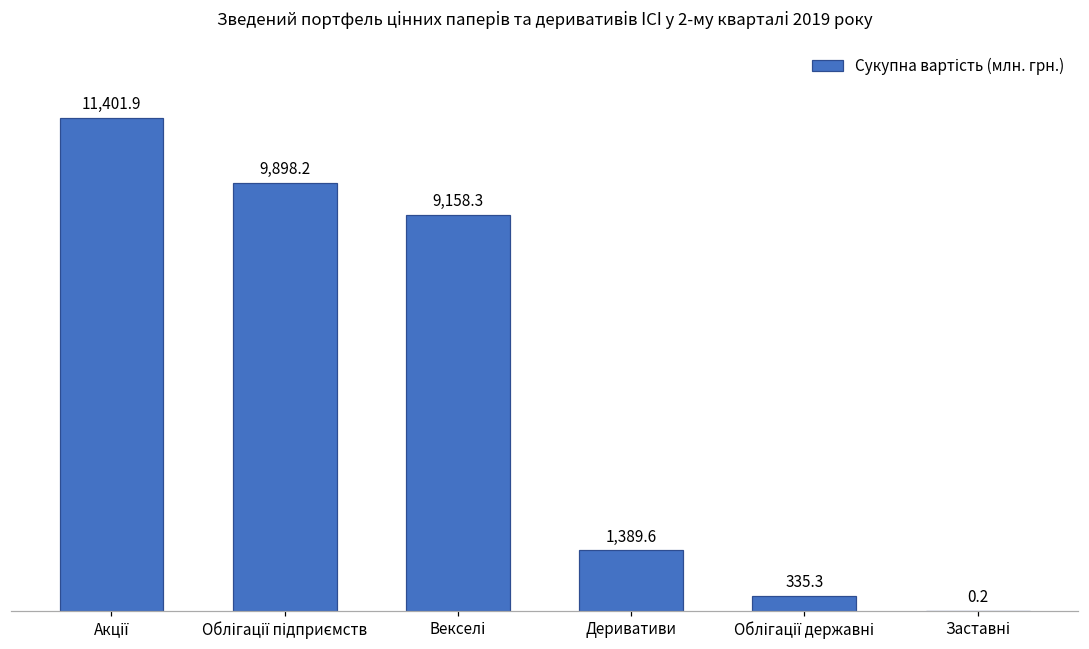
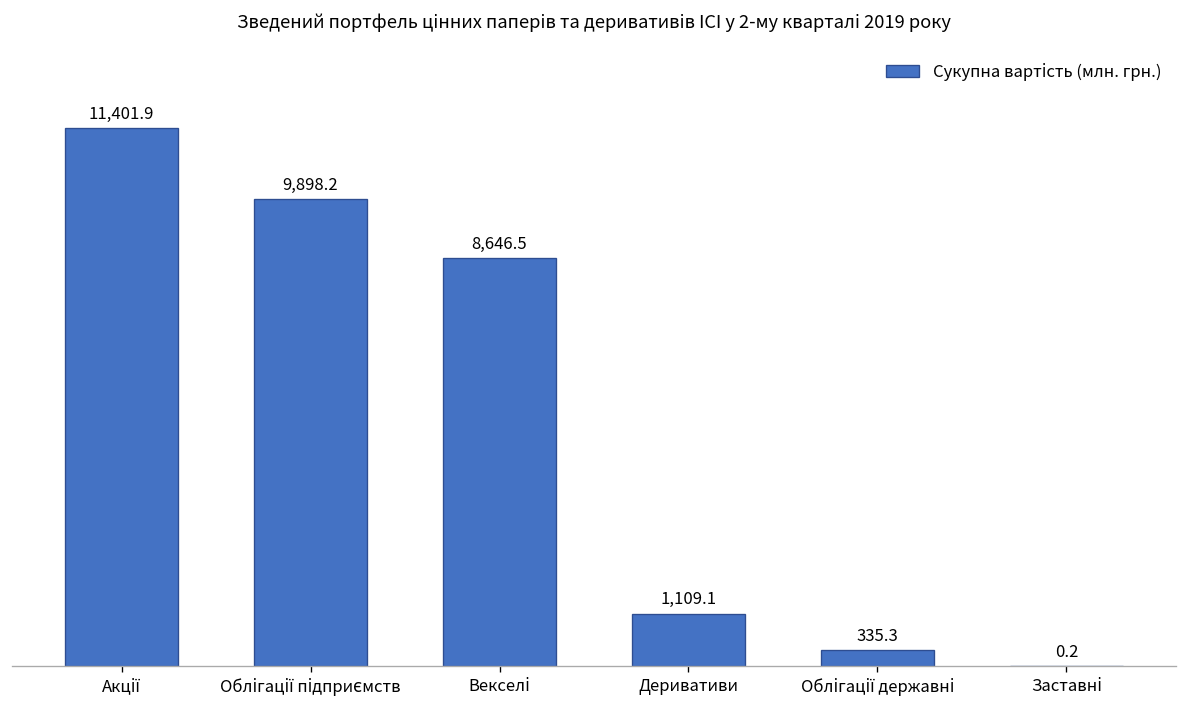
Векселі: 9,158.3 -> 8,646.5
Деривативи: 1,389.6 -> 1,109.1
